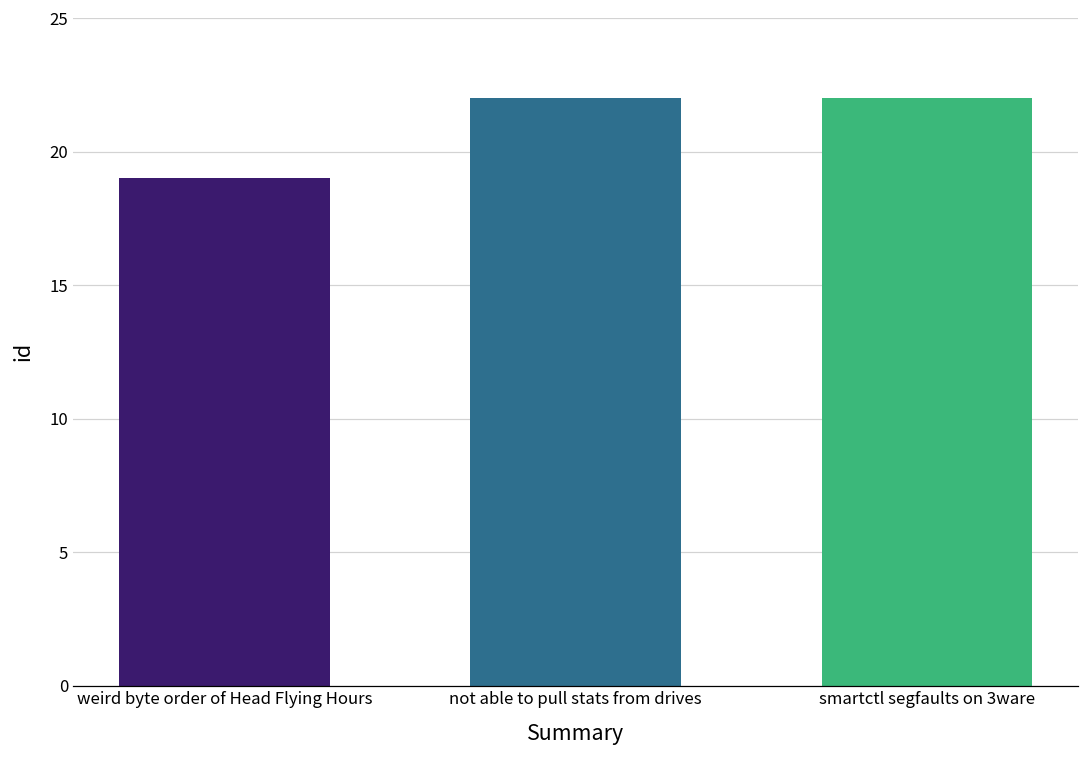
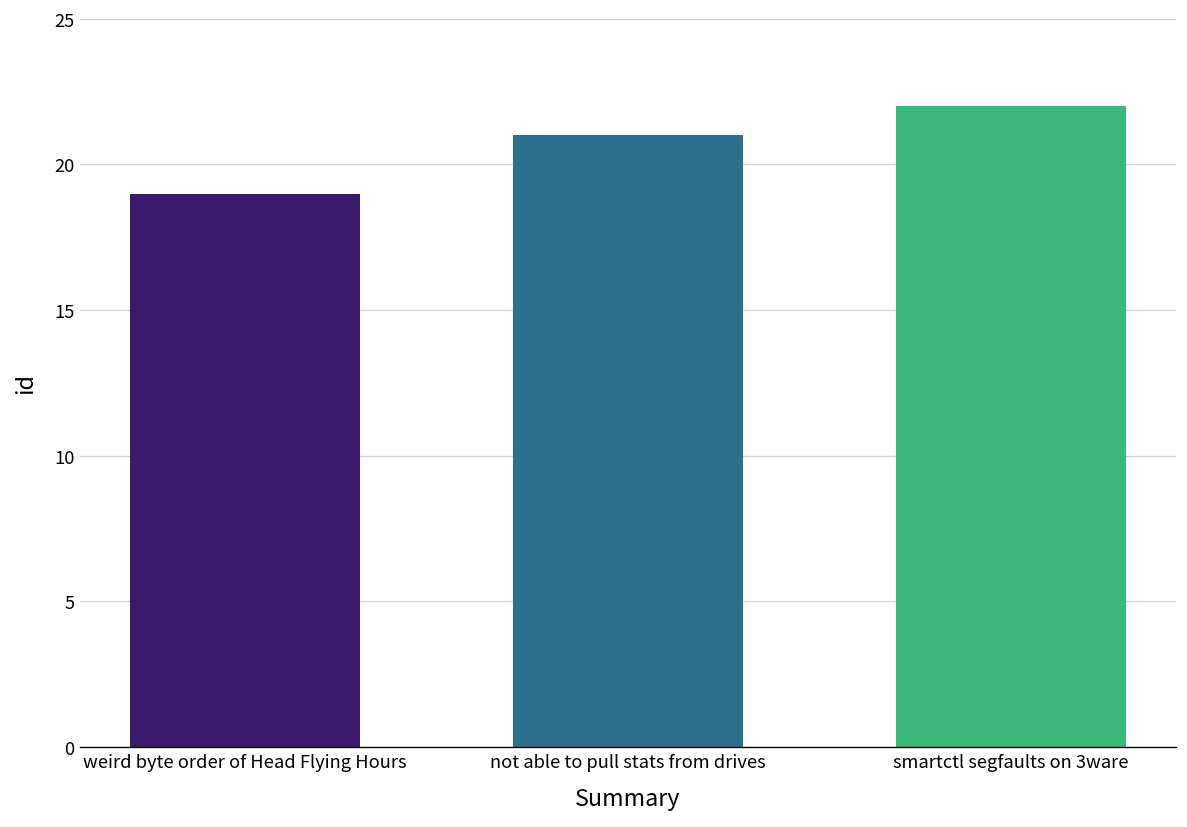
not able to pull stats from drives: 22 -> 21
